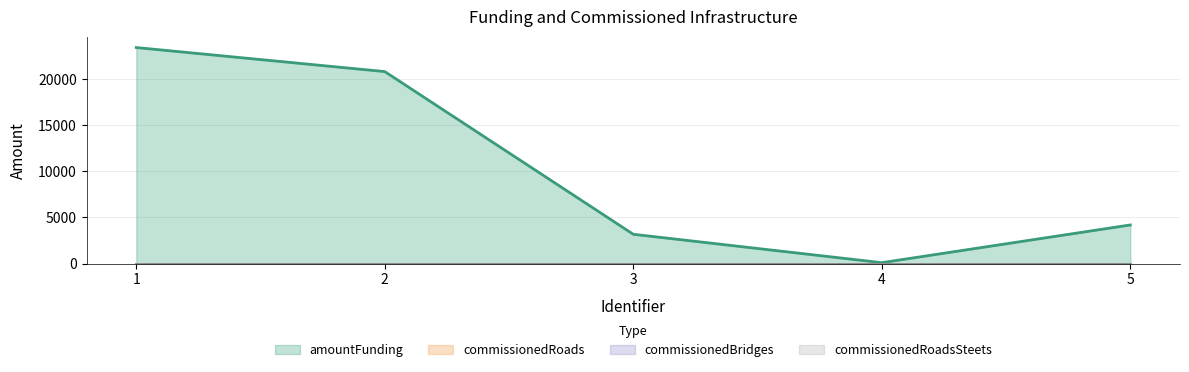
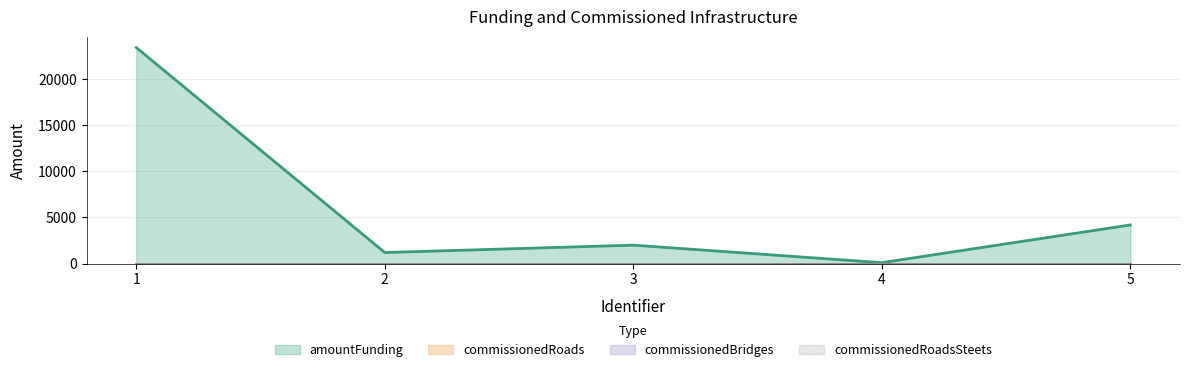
amountFunding, 2: 21000 -> 1000
amountFunding, 3: 3000 -> 2000
